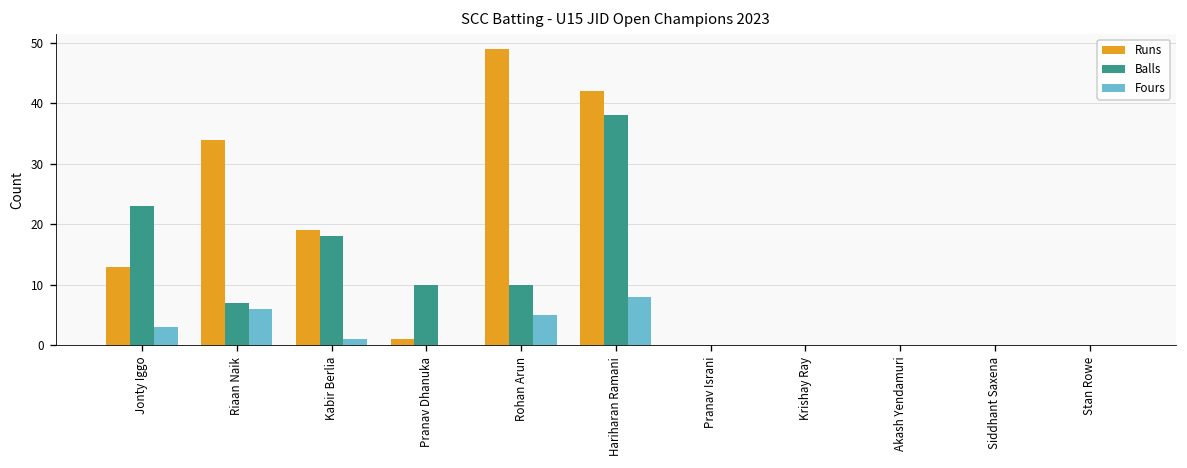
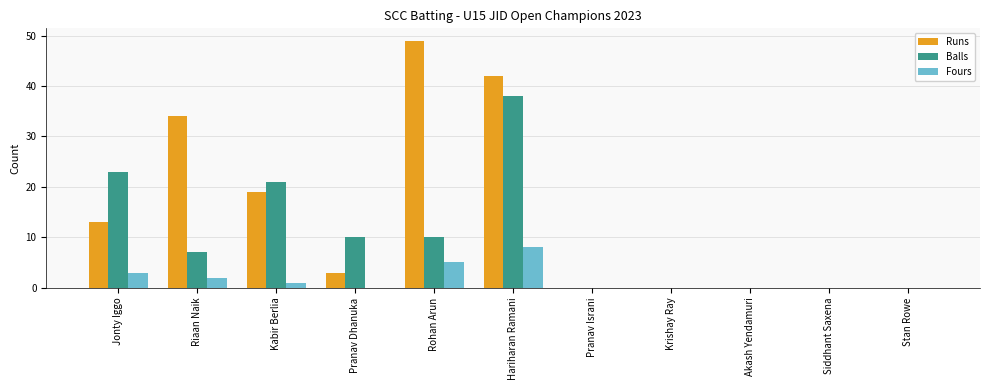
Fours, Riaan Naik: 6 -> 2
Balls, Kabir Berlia: 18 -> 21
Runs, Pranav Dhanuka: 1 -> 3
